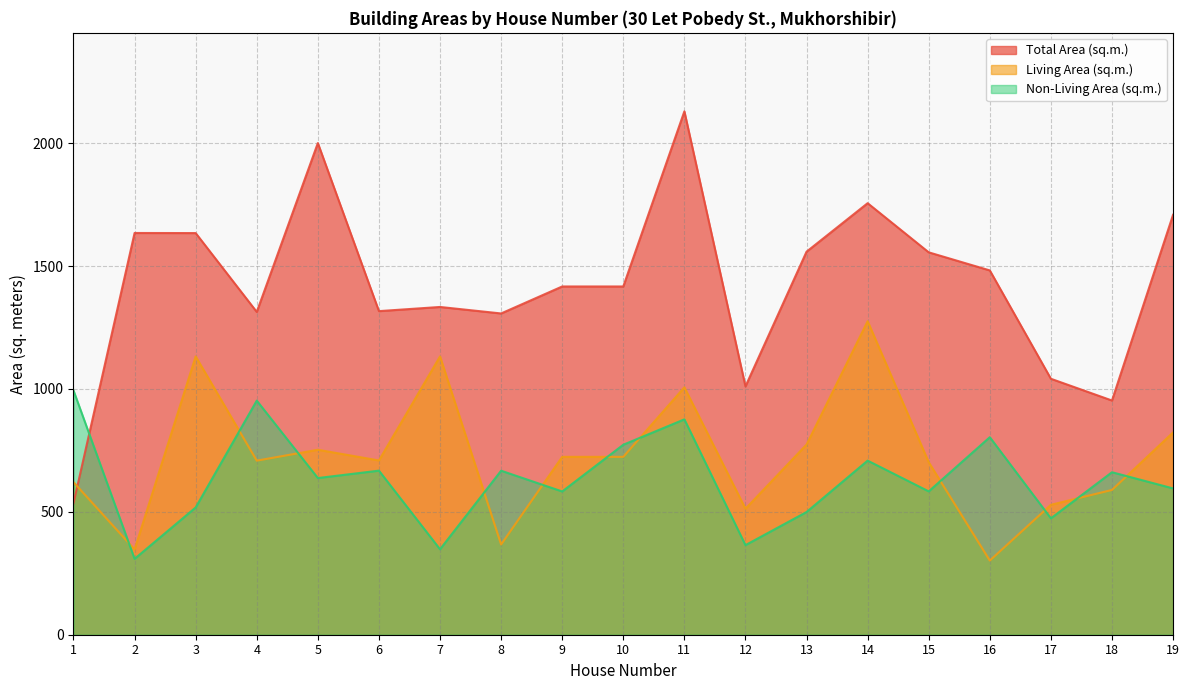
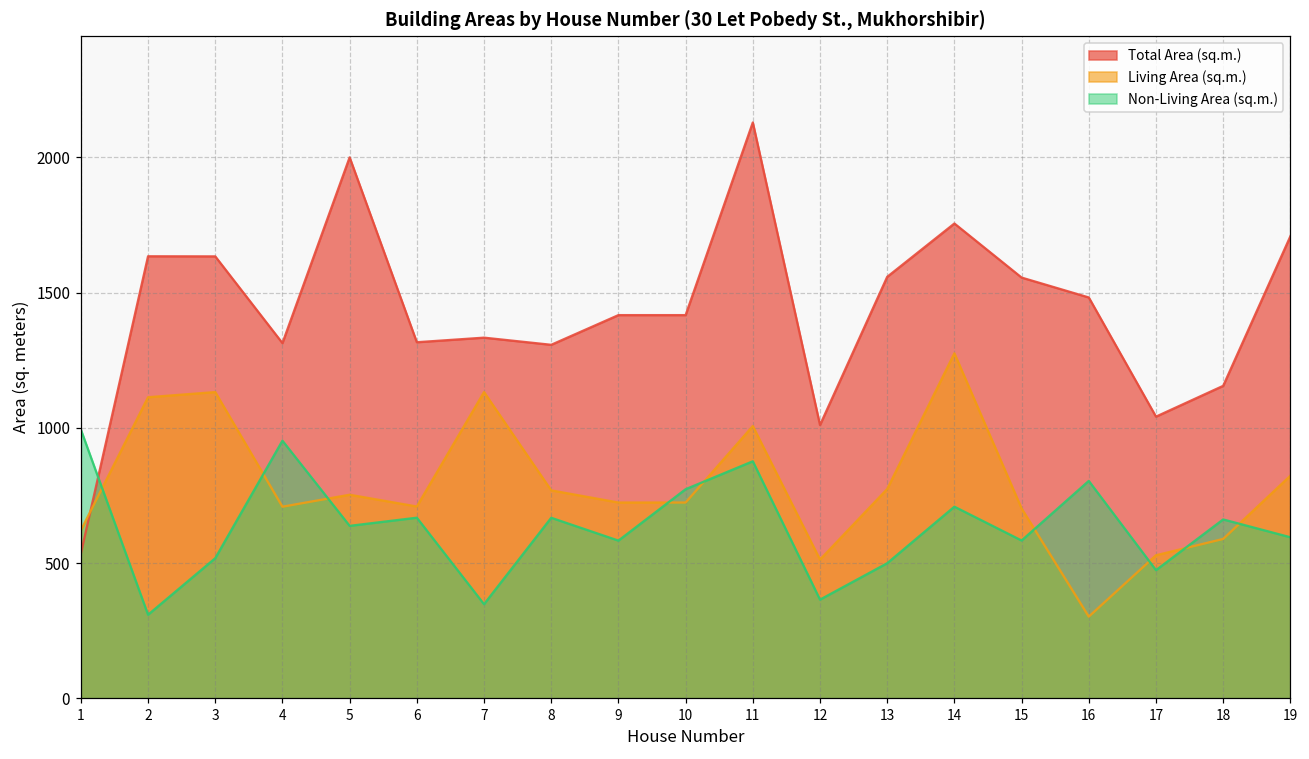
Living Area (sq.m.), 2: 350 -> 1110
Living Area (sq.m.), 8: 370 -> 770
Total Area (sq.m.), 18: 950 -> 1160
